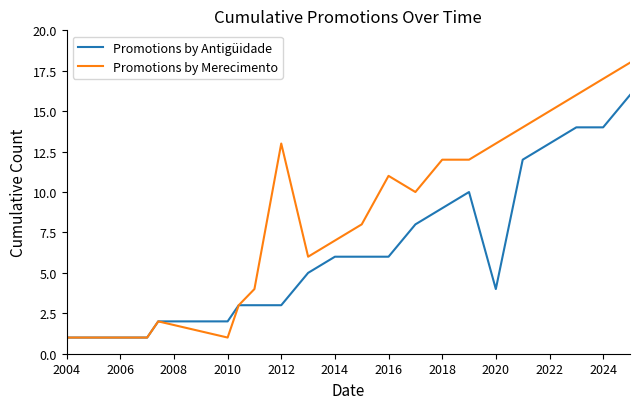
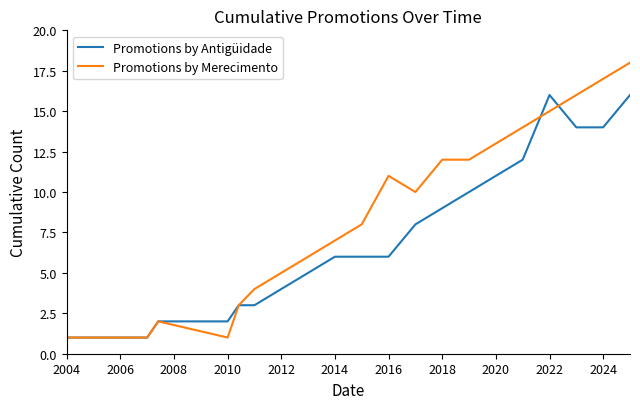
Promotions by Antigüidade, 2012: 3 -> 4
Promotions by Merecimento, 2012: 13 -> 5
Promotions by Antigüidade, 2020: 4 -> 11
Promotions by Antigüidade, 2022: 13 -> 16
